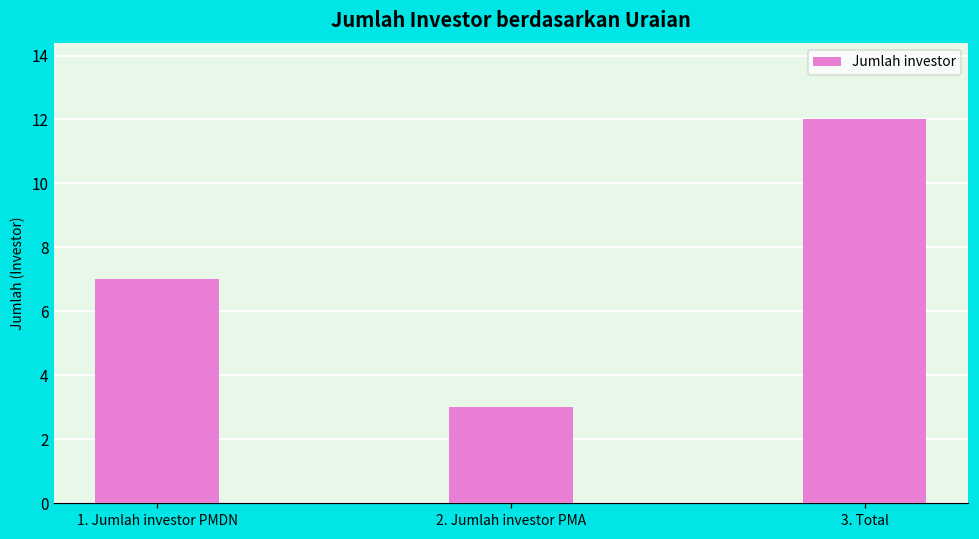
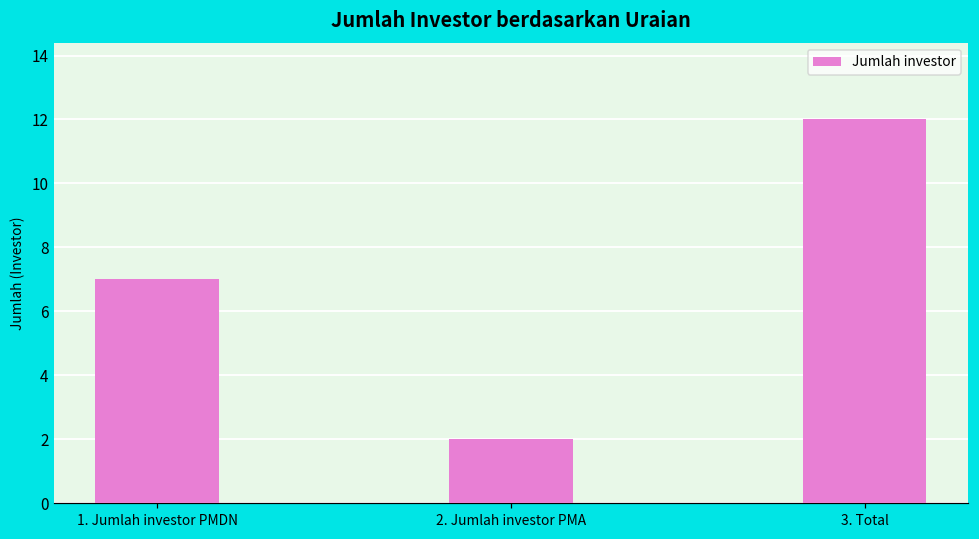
2. Jumlah investor PMA: 3 -> 2
